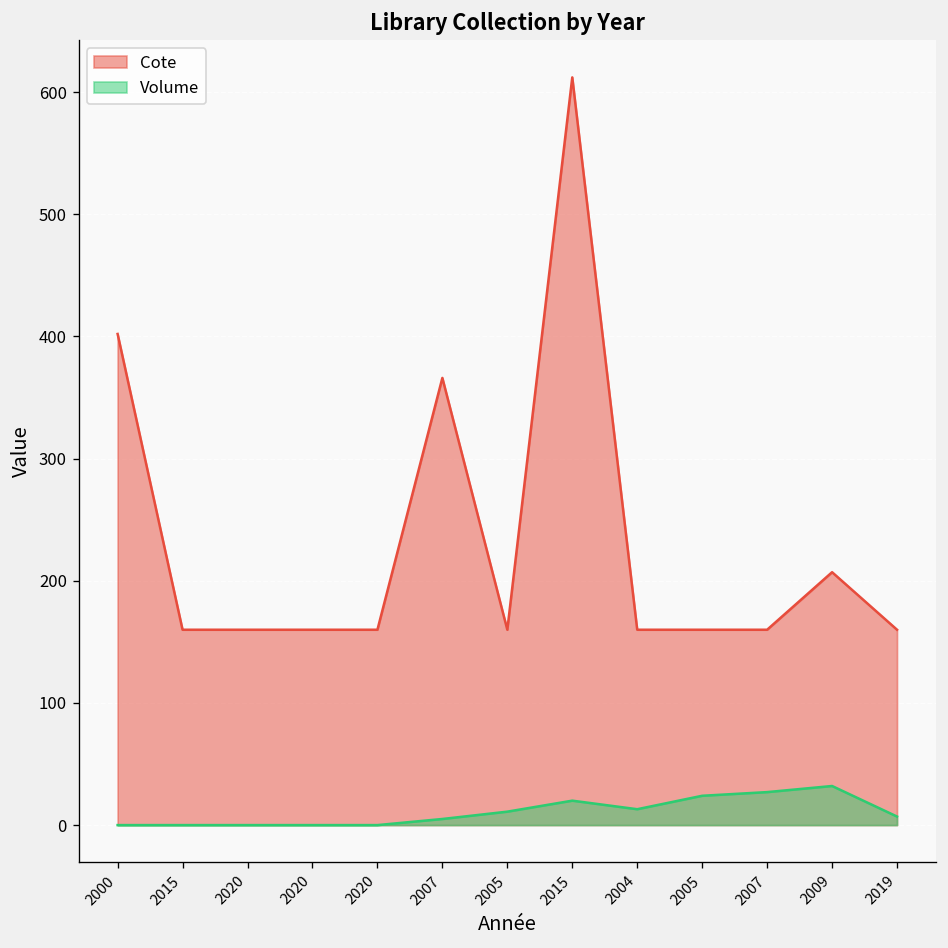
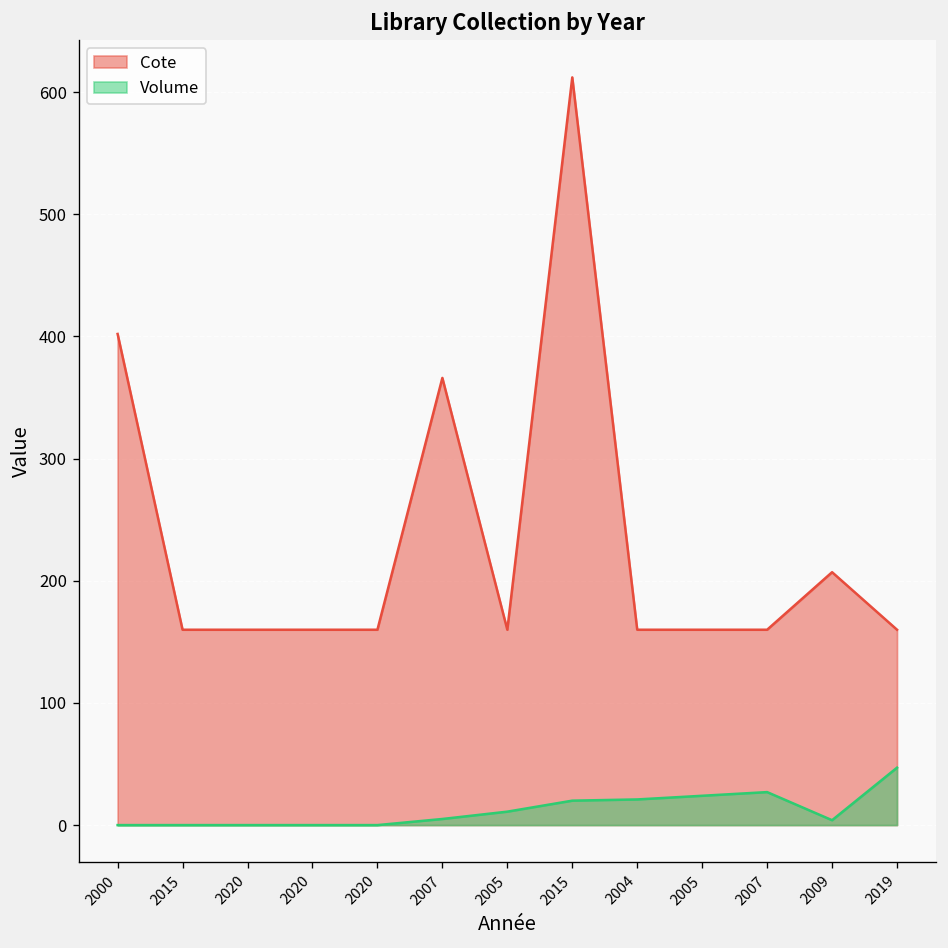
Volume, 2004: 13 -> 21
Volume, 2009: 32 -> 4
Volume, 2019: 7 -> 47
